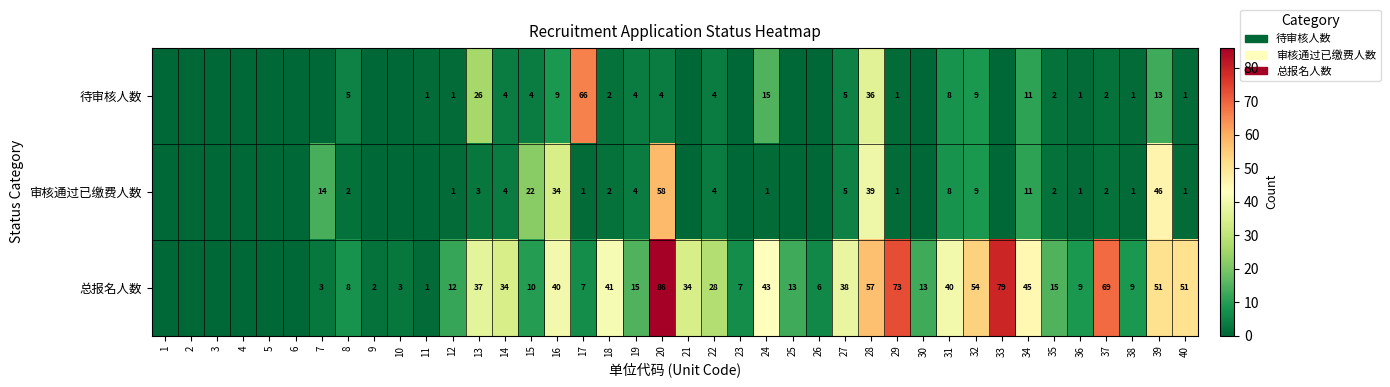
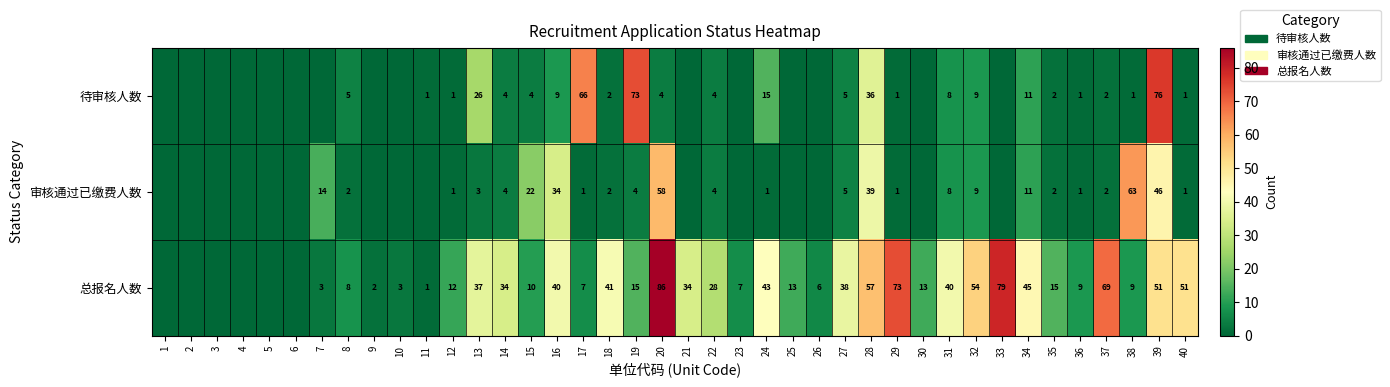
待审核人数, 19: 4 -> 73
待审核人数, 39: 13 -> 76
审核通过已缴费人数, 38: 1 -> 63
